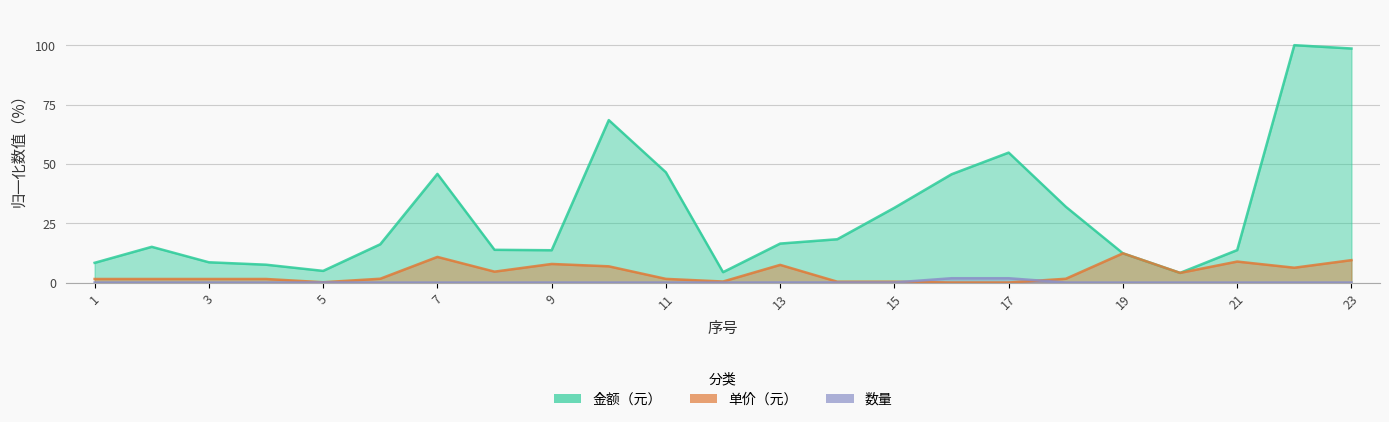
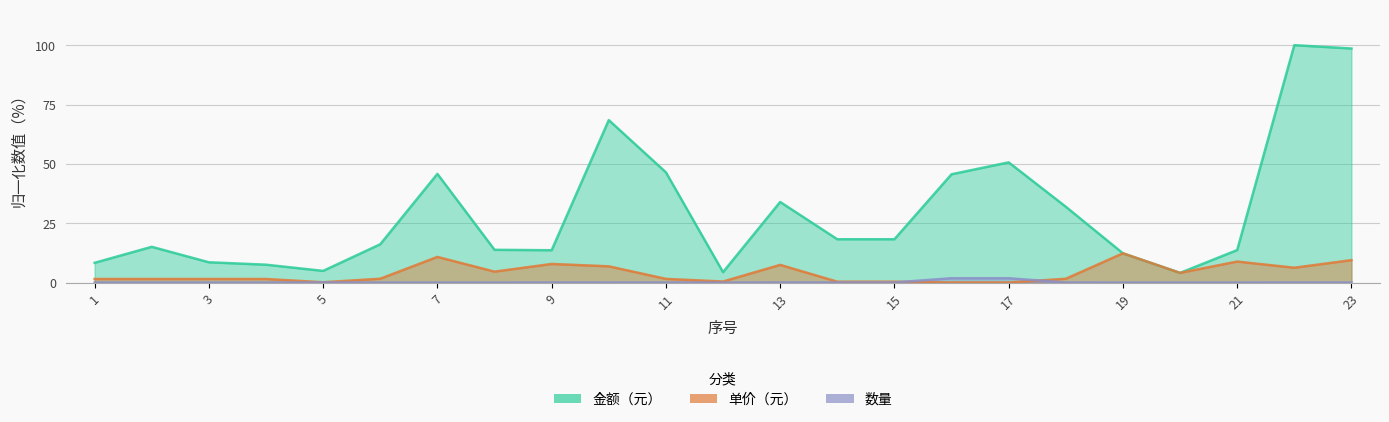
金额（元）, 13: 16 -> 34
金额（元）, 15: 32 -> 18
金额（元）, 17: 55 -> 51
